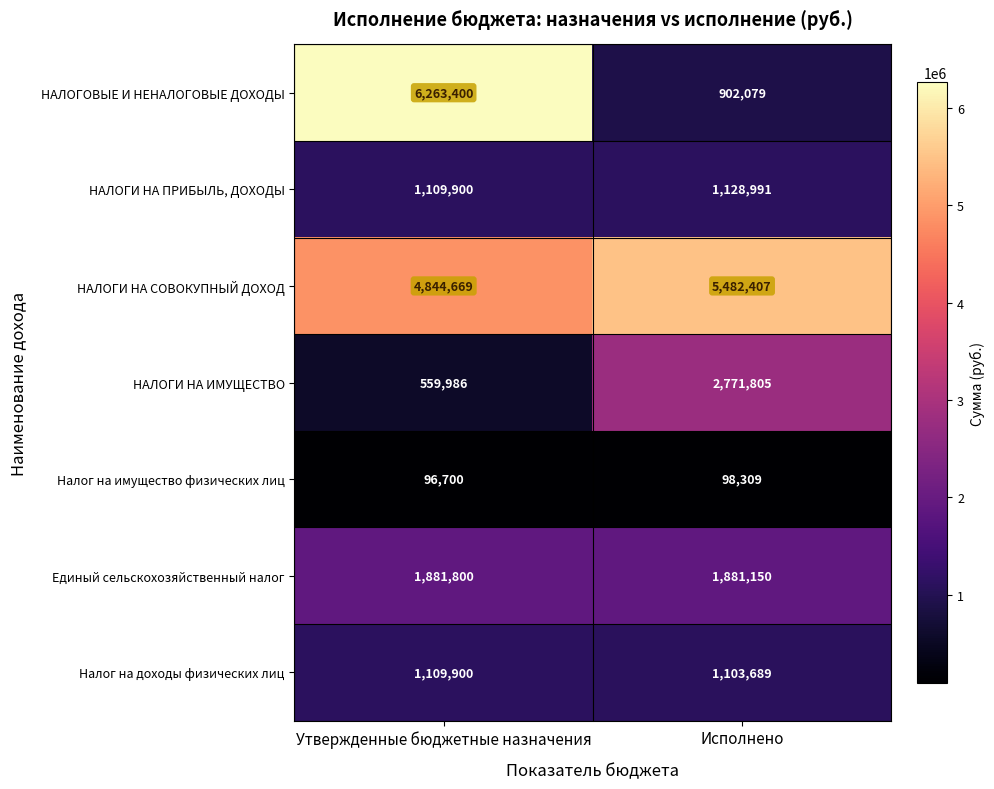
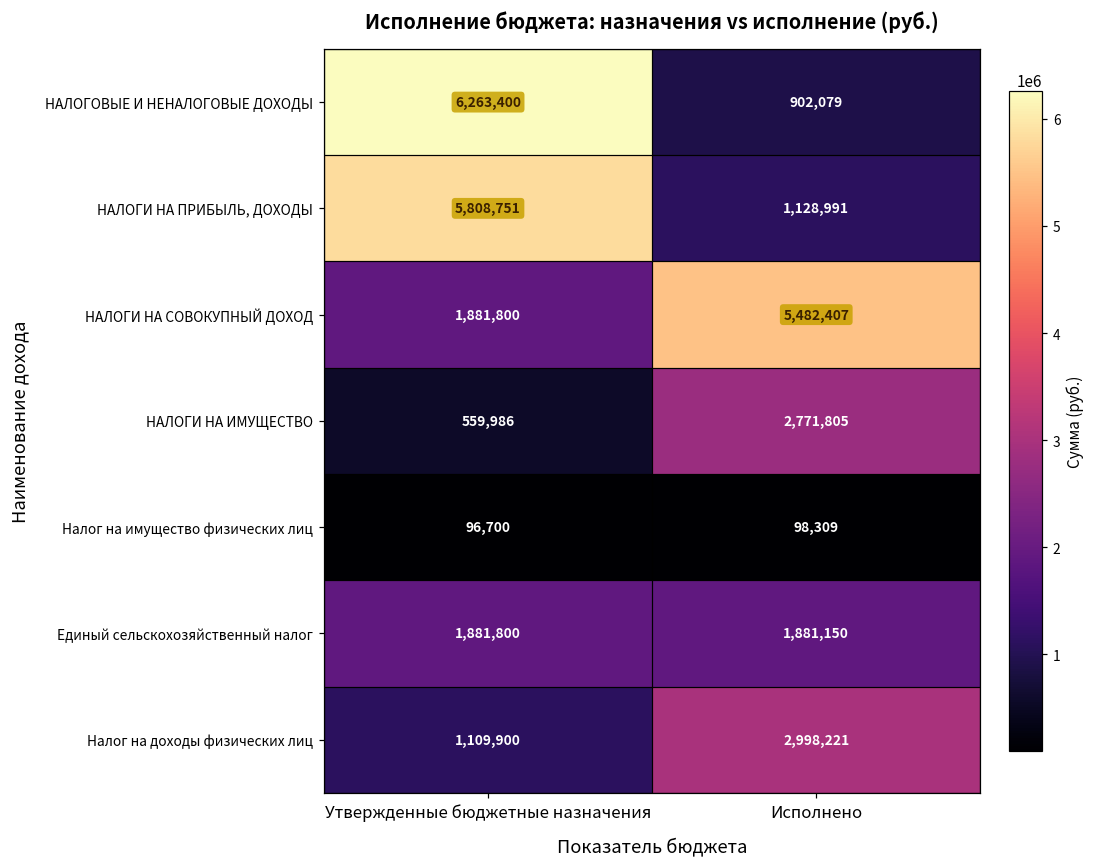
НАЛОГИ НА ПРИБЫЛЬ, ДОХОДЫ, Утвержденные бюджетные назначения: 1,109,900 -> 5,808,751
НАЛОГИ НА СОВОКУПНЫЙ ДОХОД, Утвержденные бюджетные назначения: 4,844,669 -> 1,881,800
Налог на доходы физических лиц, Исполнено: 1,103,689 -> 2,998,221
